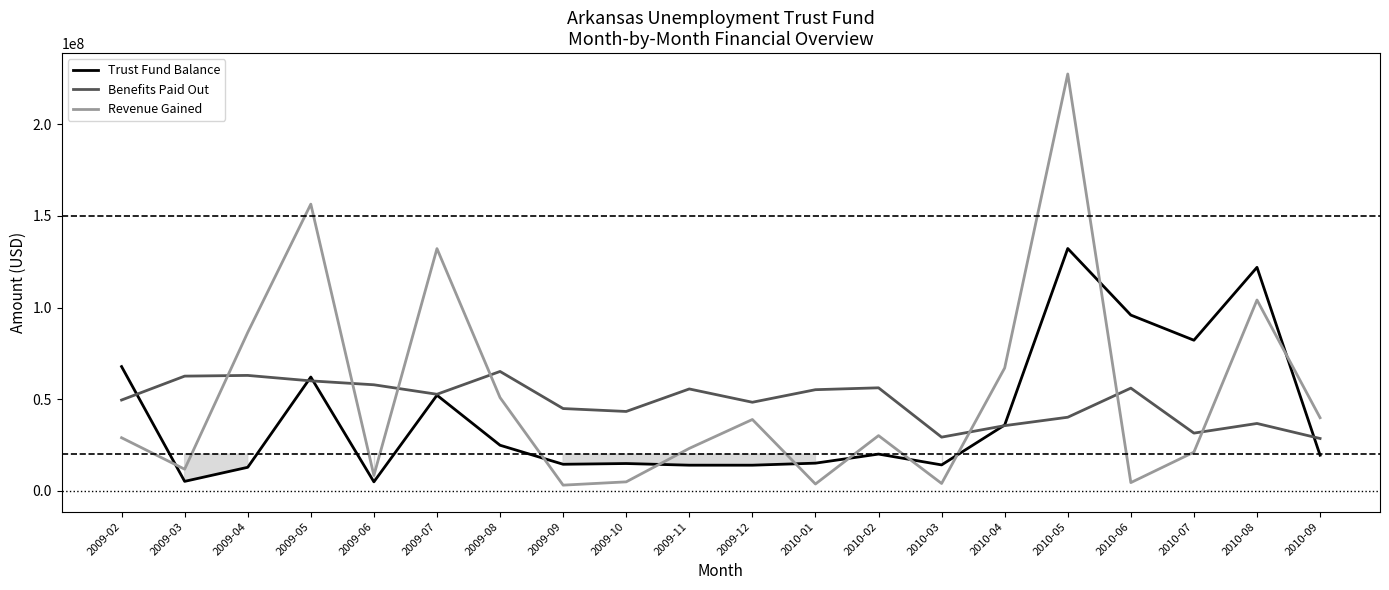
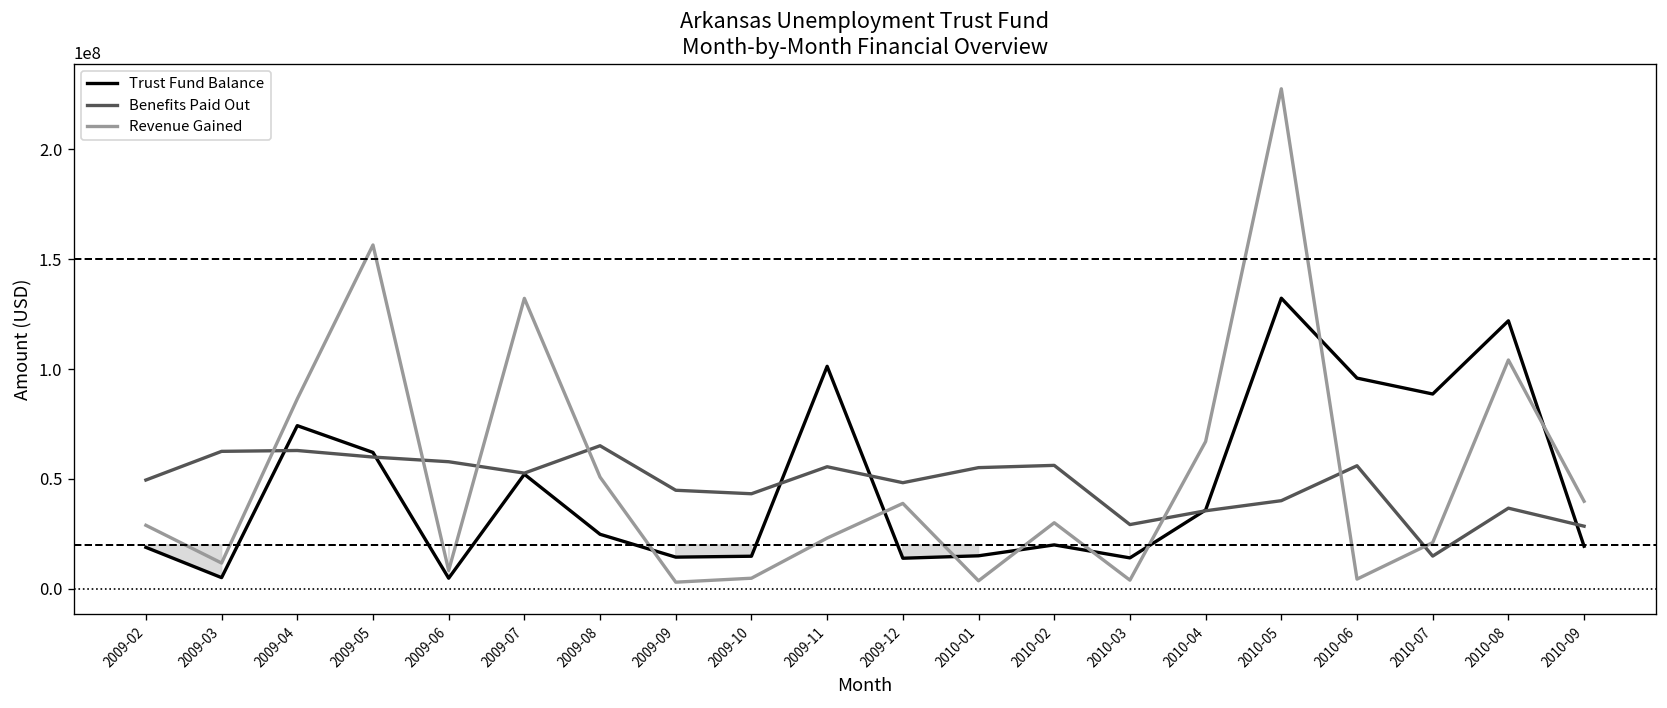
Trust Fund Balance, 2009-02: 68000000 -> 19000000
Trust Fund Balance, 2009-04: 13000000 -> 74000000
Trust Fund Balance, 2009-11: 14000000 -> 101000000
Trust Fund Balance, 2010-07: 82000000 -> 89000000
Benefits Paid Out, 2010-07: 31000000 -> 15000000
